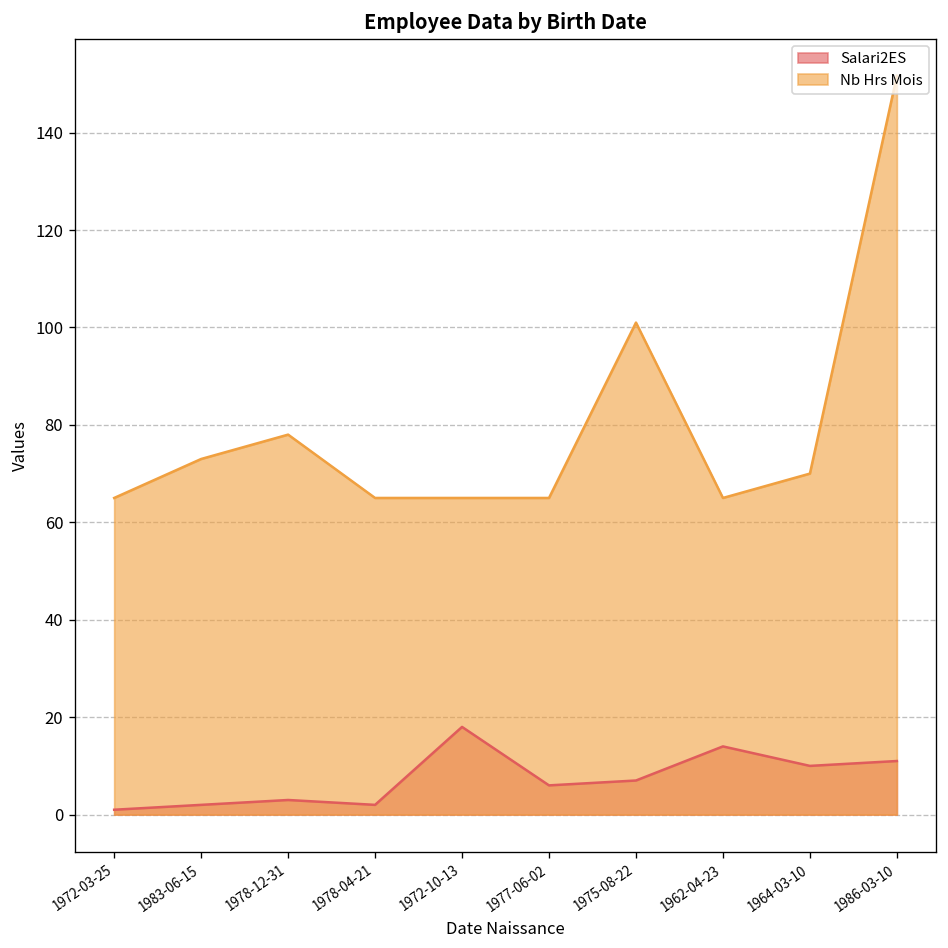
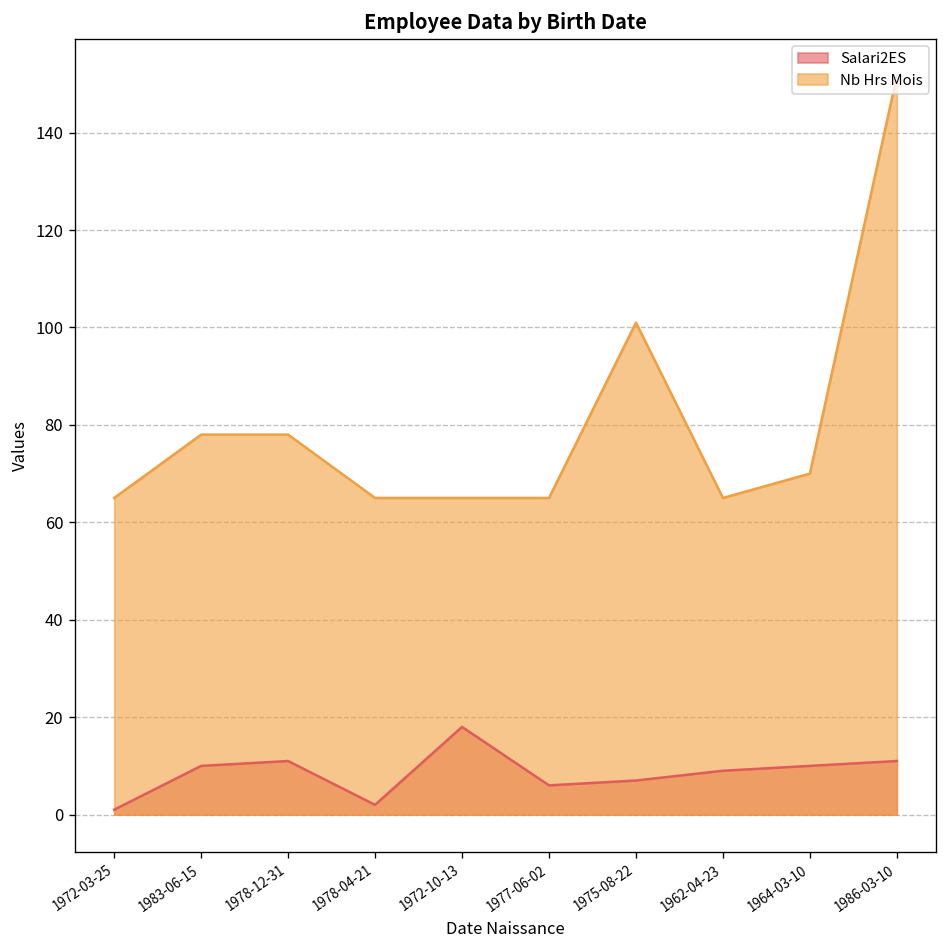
Salari2ES, 1983-06-15: 2 -> 10
Nb Hrs Mois, 1983-06-15: 73 -> 78
Salari2ES, 1978-12-31: 3 -> 11
Salari2ES, 1962-04-23: 14 -> 9
